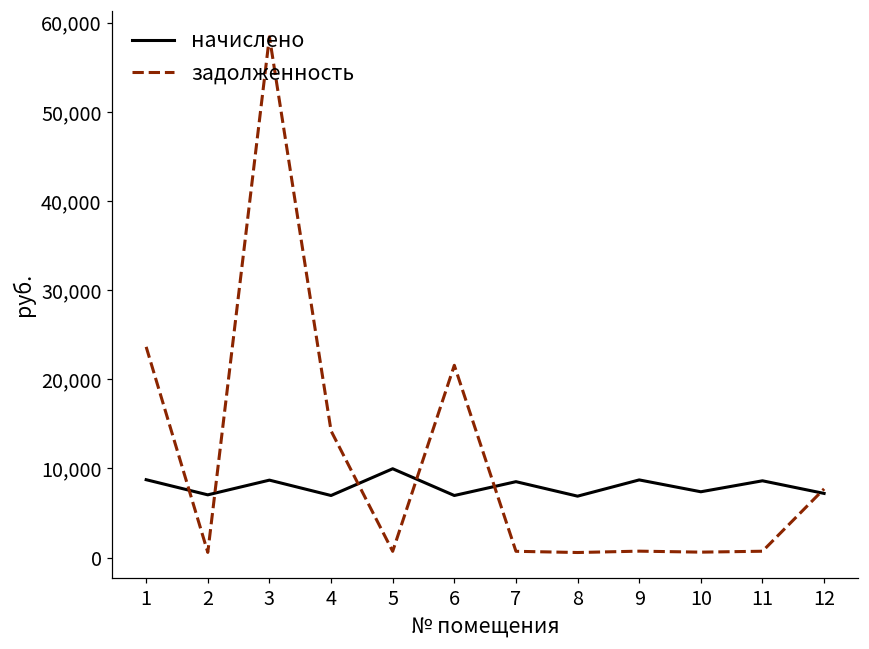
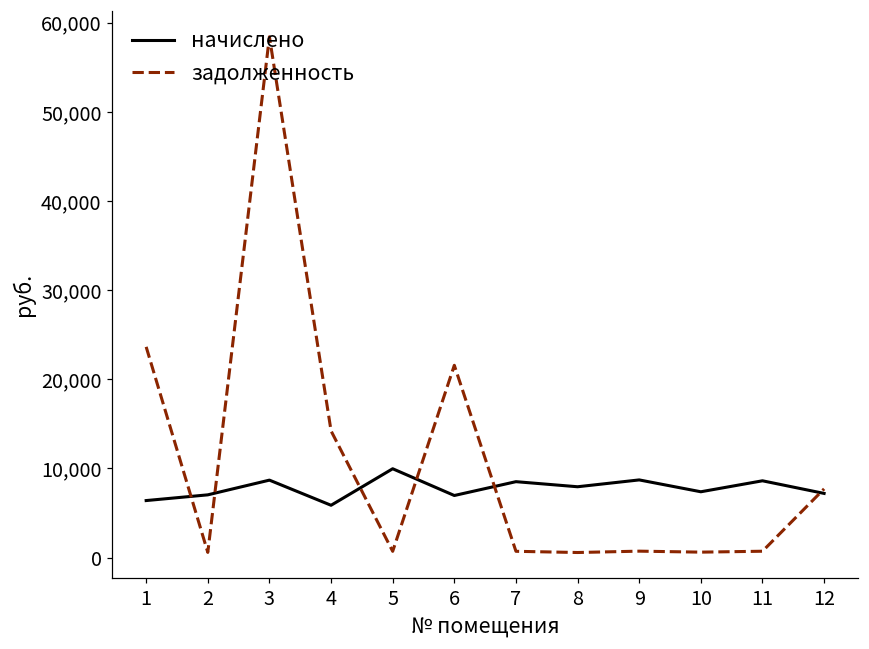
начислено, 1: 9,000 -> 6,000
начислено, 4: 7,000 -> 6,000
начислено, 8: 7,000 -> 8,000
